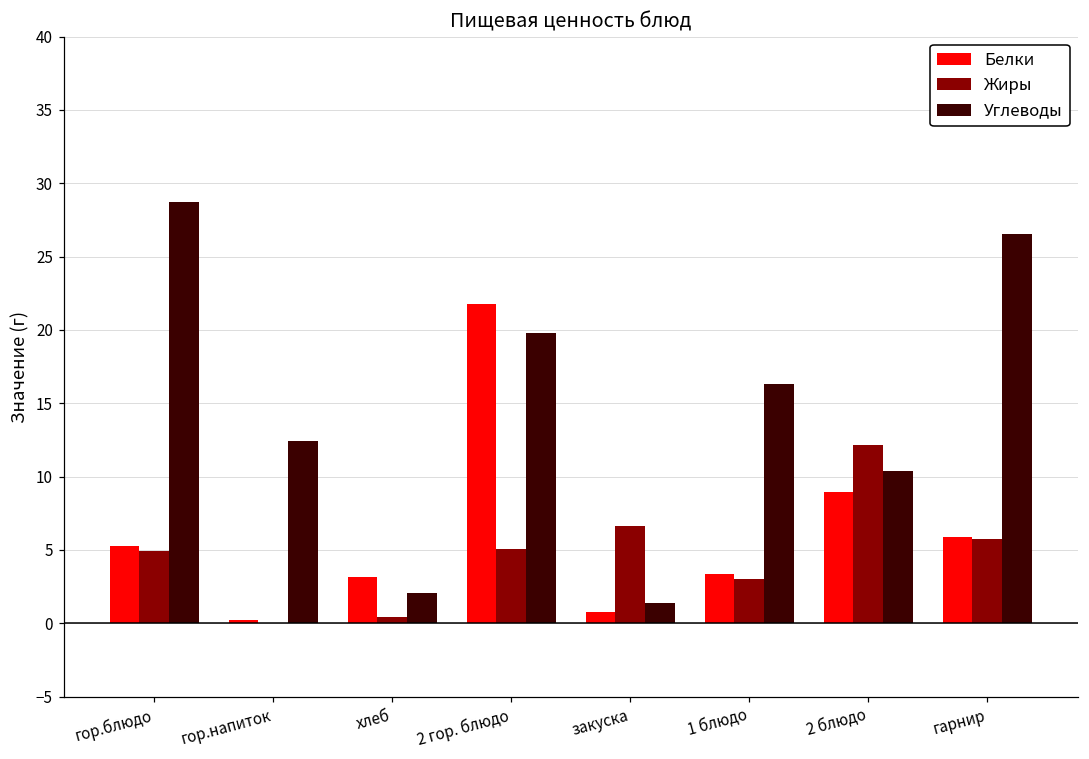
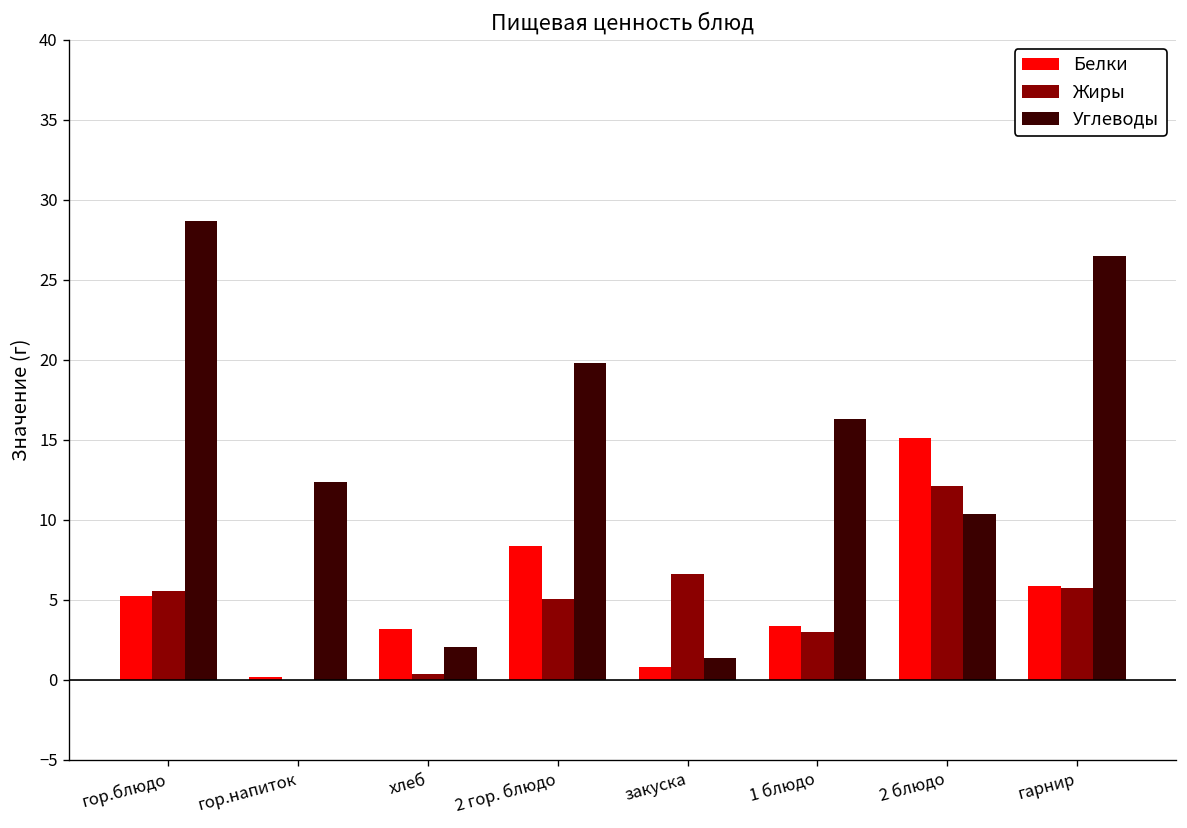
Жиры, гор.блюдо: 4.9 -> 5.6
Белки, 2 гор. блюдо: 21.8 -> 8.4
Белки, 2 блюдо: 8.9 -> 15.1
